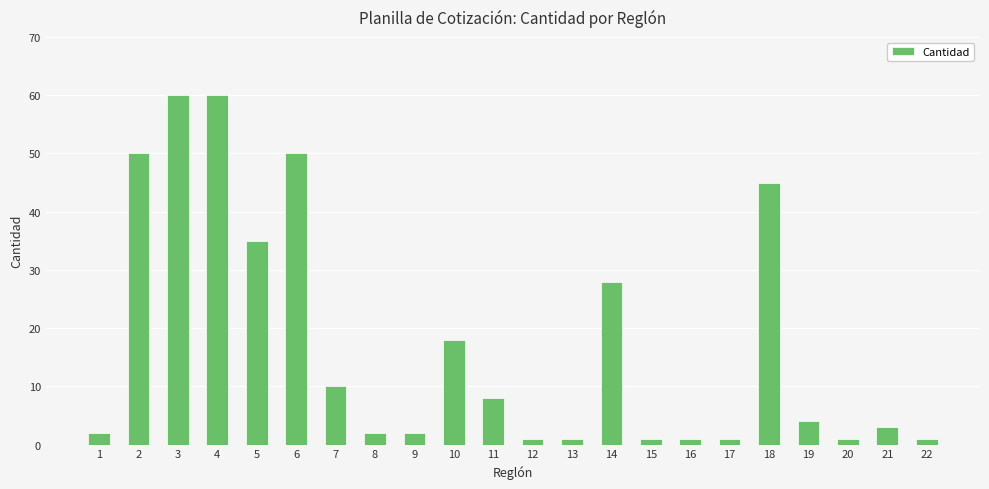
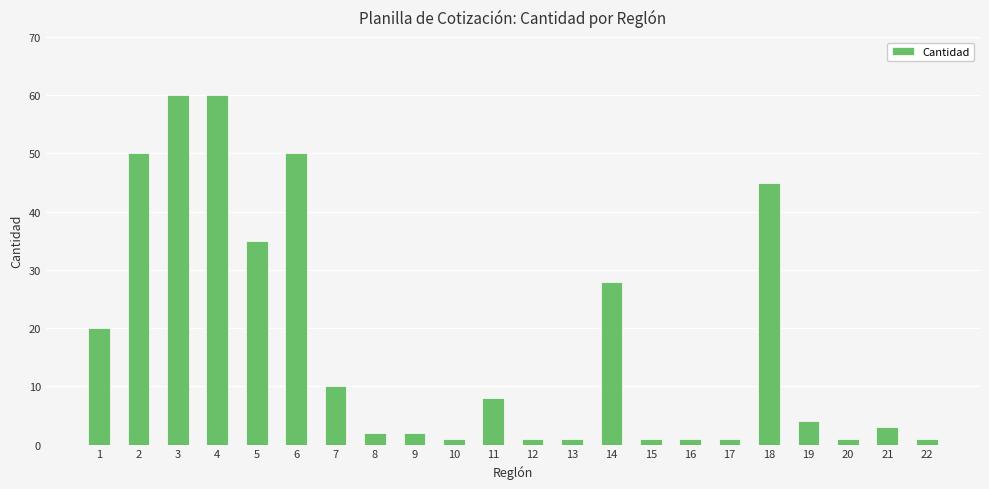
1: 2 -> 20
10: 18 -> 1
